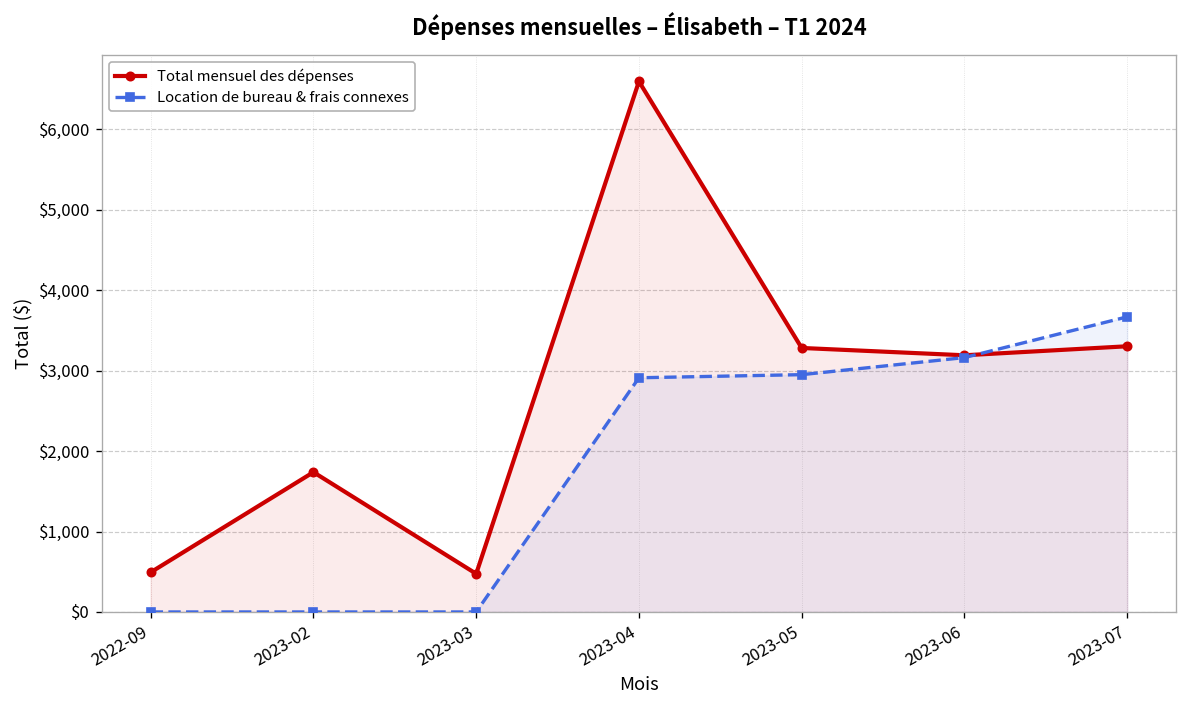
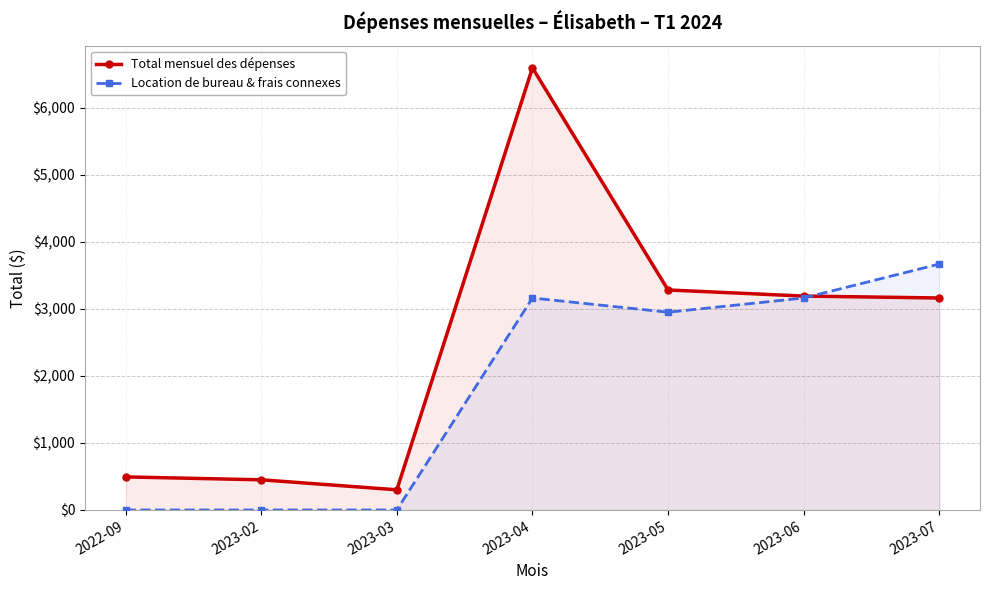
Total mensuel des dépenses, 2023-02: $1,700 -> $500
Total mensuel des dépenses, 2023-03: $500 -> $300
Location de bureau & frais connexes, 2023-04: $2,900 -> $3,200
Total mensuel des dépenses, 2023-07: $3,300 -> $3,200
